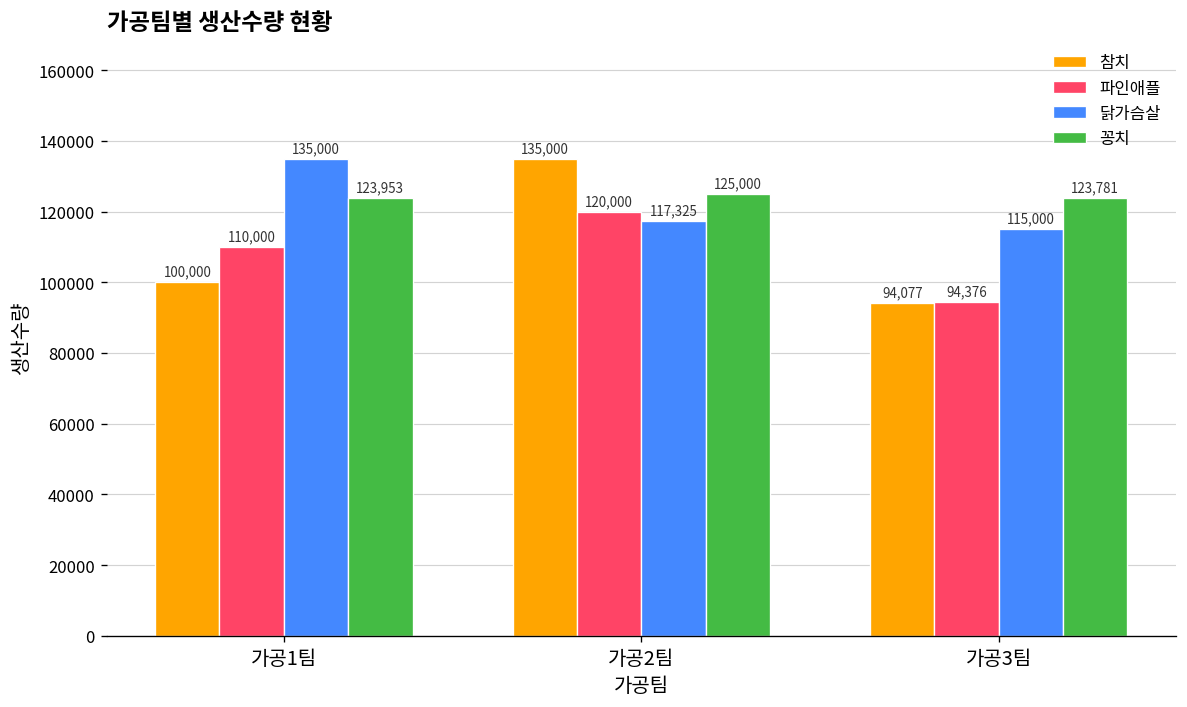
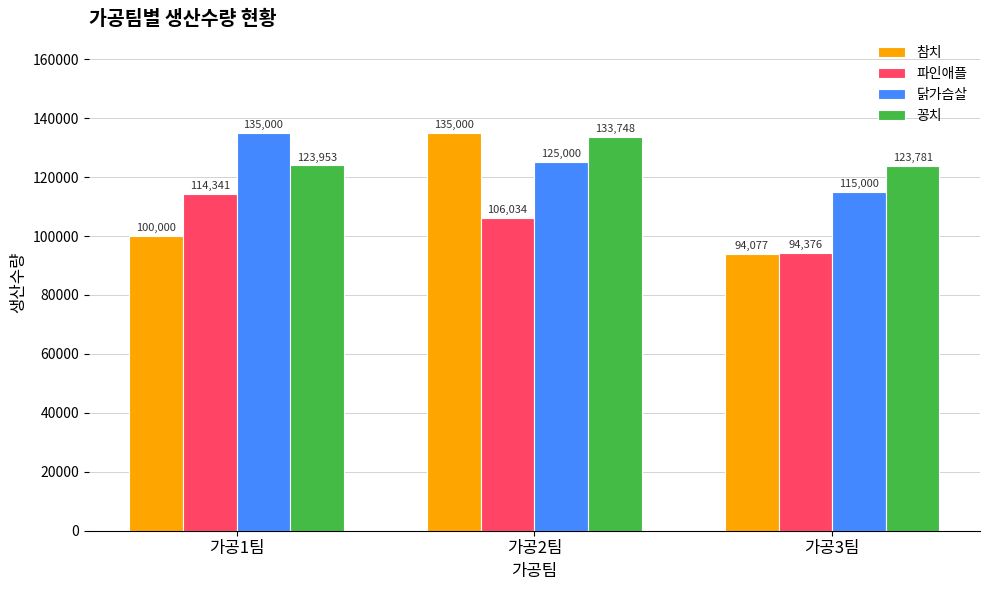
파인애플, 가공1팀: 110,000 -> 114,341
파인애플, 가공2팀: 120,000 -> 106,034
닭가슴살, 가공2팀: 117,325 -> 125,000
꽁치, 가공2팀: 125,000 -> 133,748
